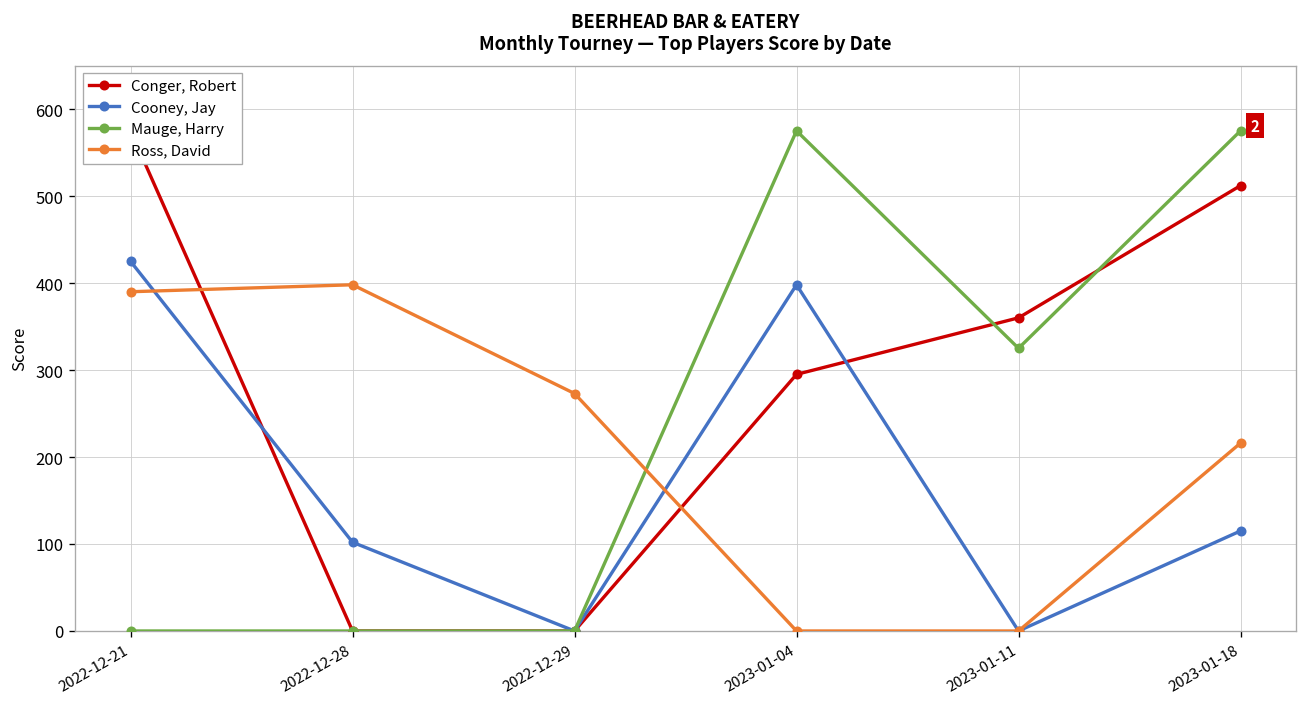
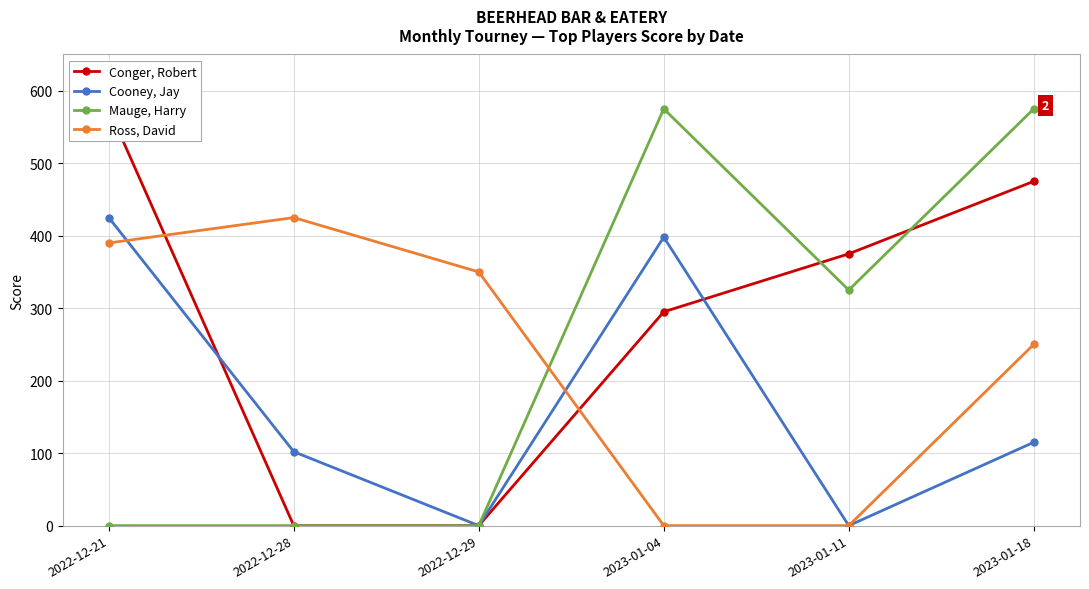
Ross, David, 2022-12-28: 400 -> 430
Ross, David, 2022-12-29: 270 -> 350
Conger, Robert, 2023-01-11: 360 -> 380
Conger, Robert, 2023-01-18: 510 -> 480
Ross, David, 2023-01-18: 220 -> 250
